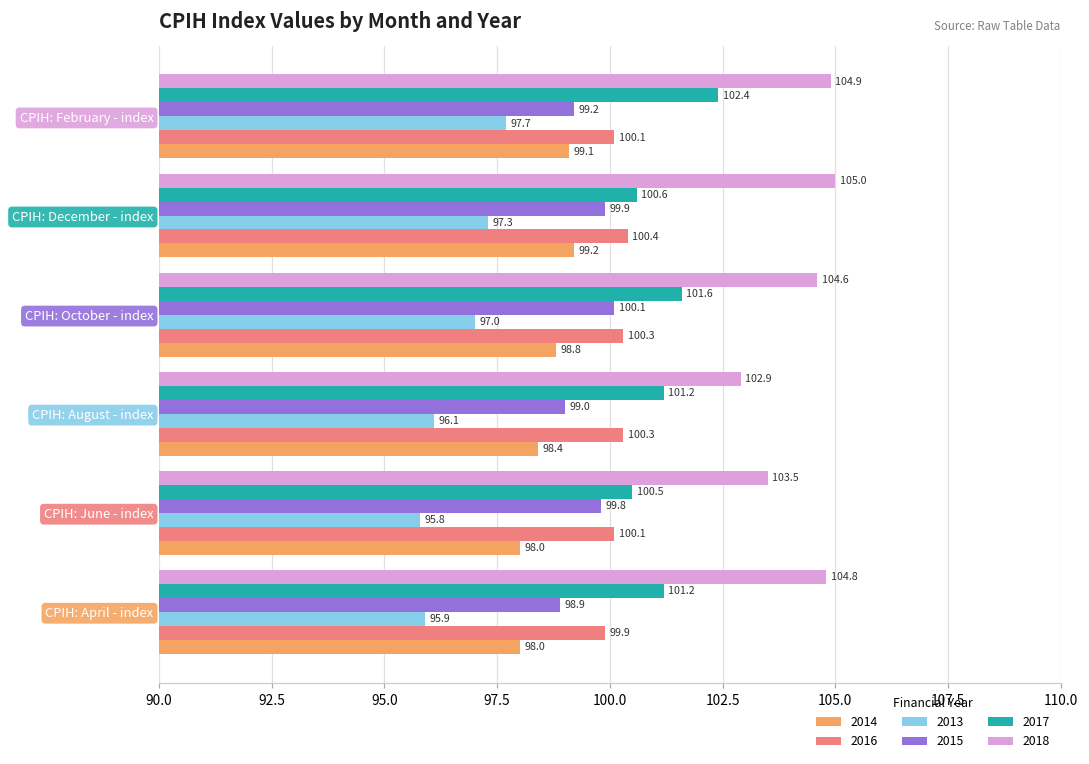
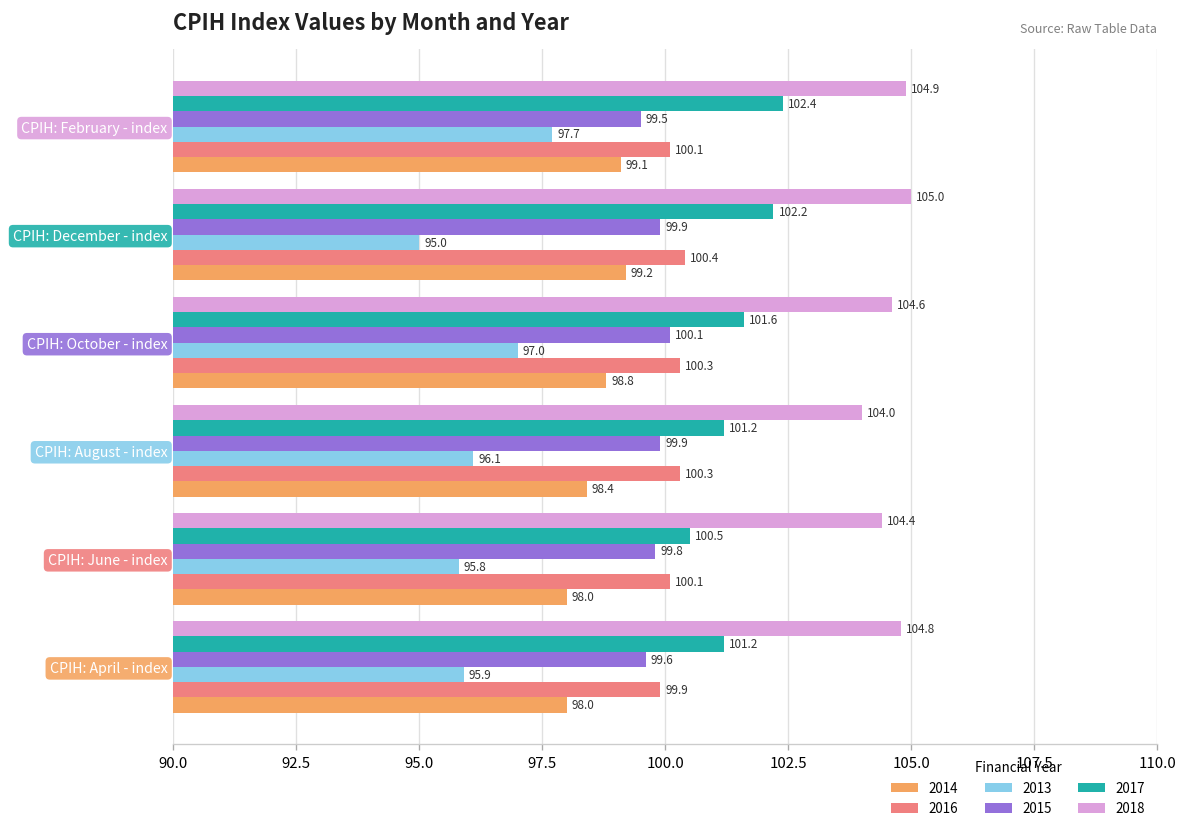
2015, CPIH: February - index: 99.2 -> 99.5
2017, CPIH: December - index: 100.6 -> 102.2
2013, CPIH: December - index: 97.3 -> 95.0
2018, CPIH: August - index: 102.9 -> 104.0
2015, CPIH: August - index: 99.0 -> 99.9
2018, CPIH: June - index: 103.5 -> 104.4
2015, CPIH: April - index: 98.9 -> 99.6
